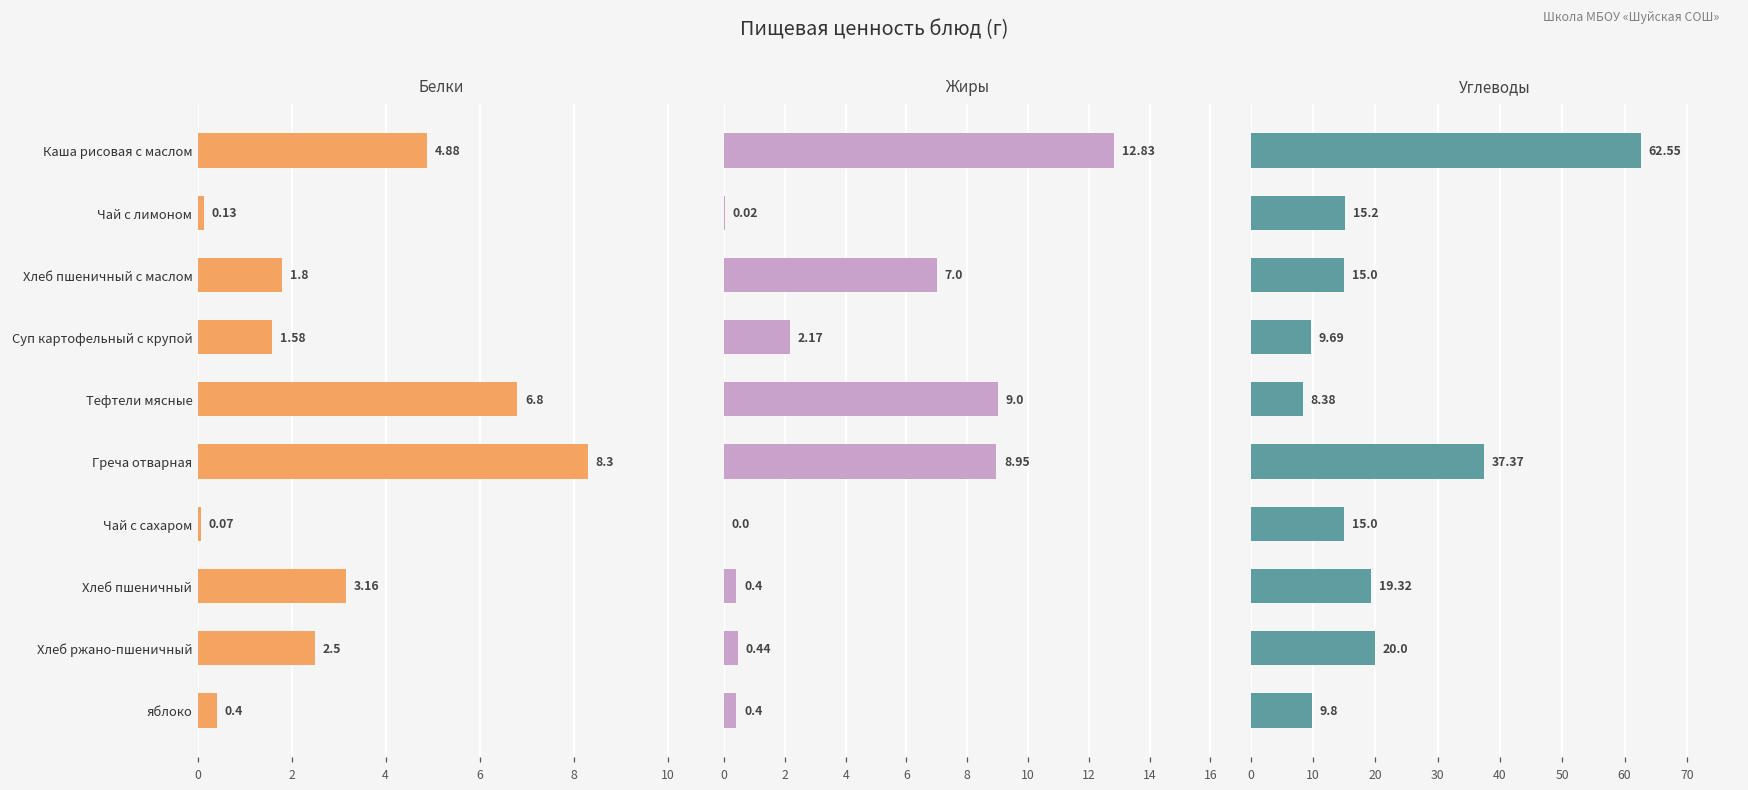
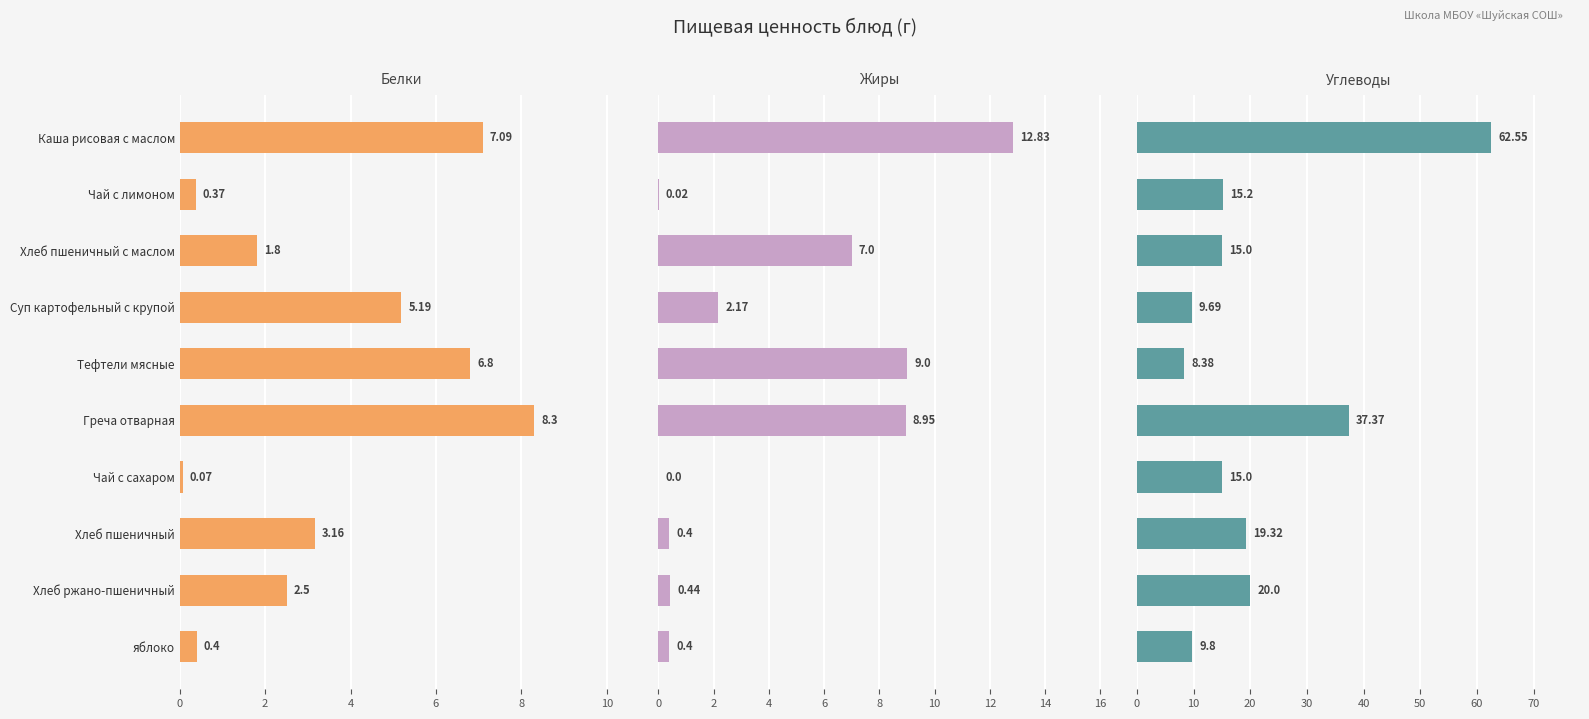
Белки, Каша рисовая с маслом: 4.88 -> 7.09
Белки, Чай с лимоном: 0.13 -> 0.37
Белки, Суп картофельный с крупой: 1.58 -> 5.19
